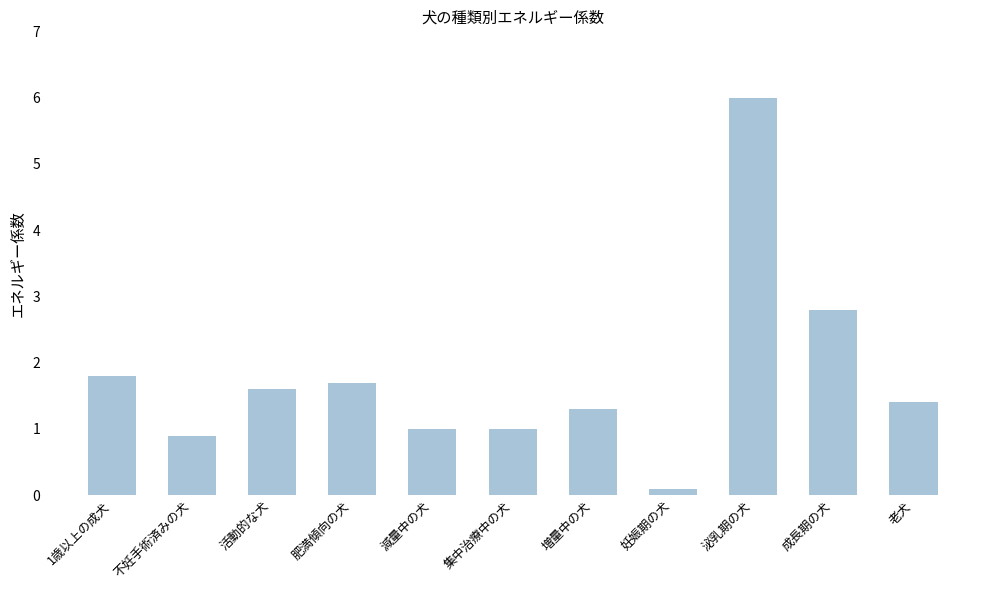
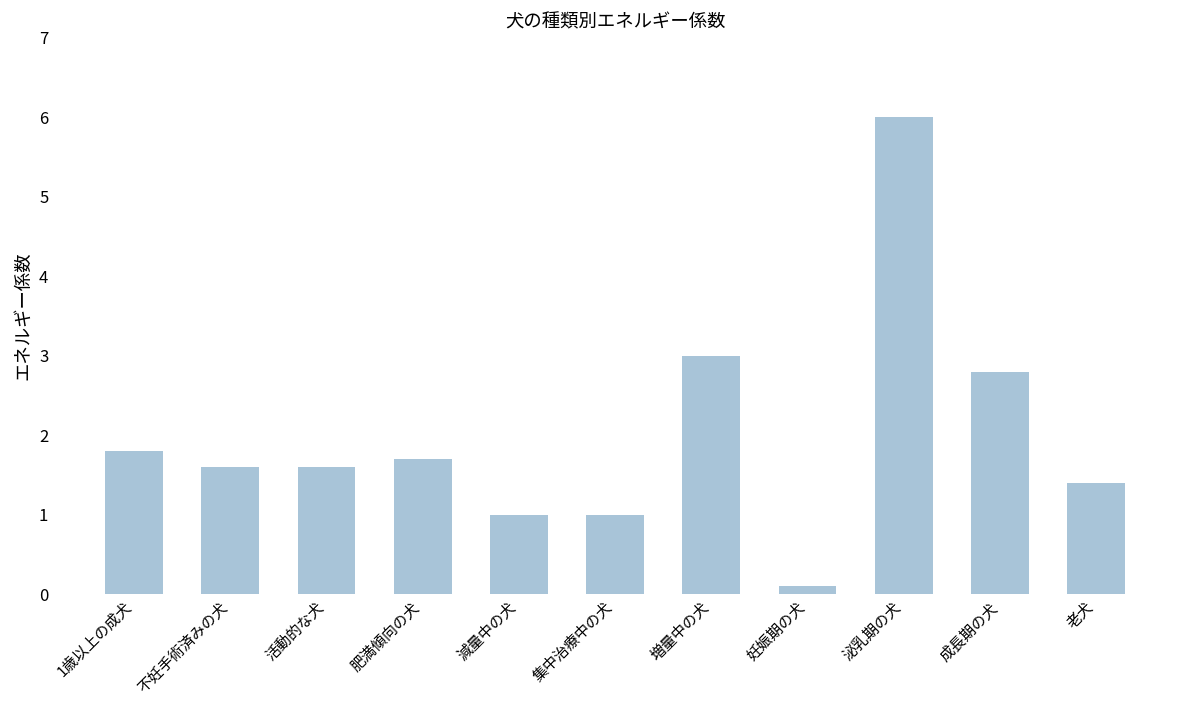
不妊手術済みの犬: 0.9 -> 1.6
増量中の犬: 1.3 -> 3.0
